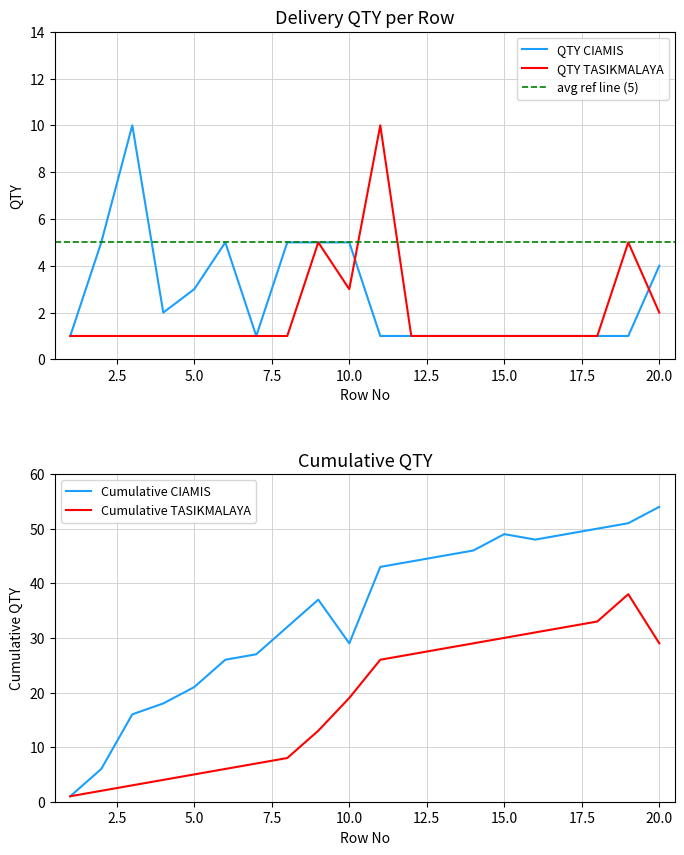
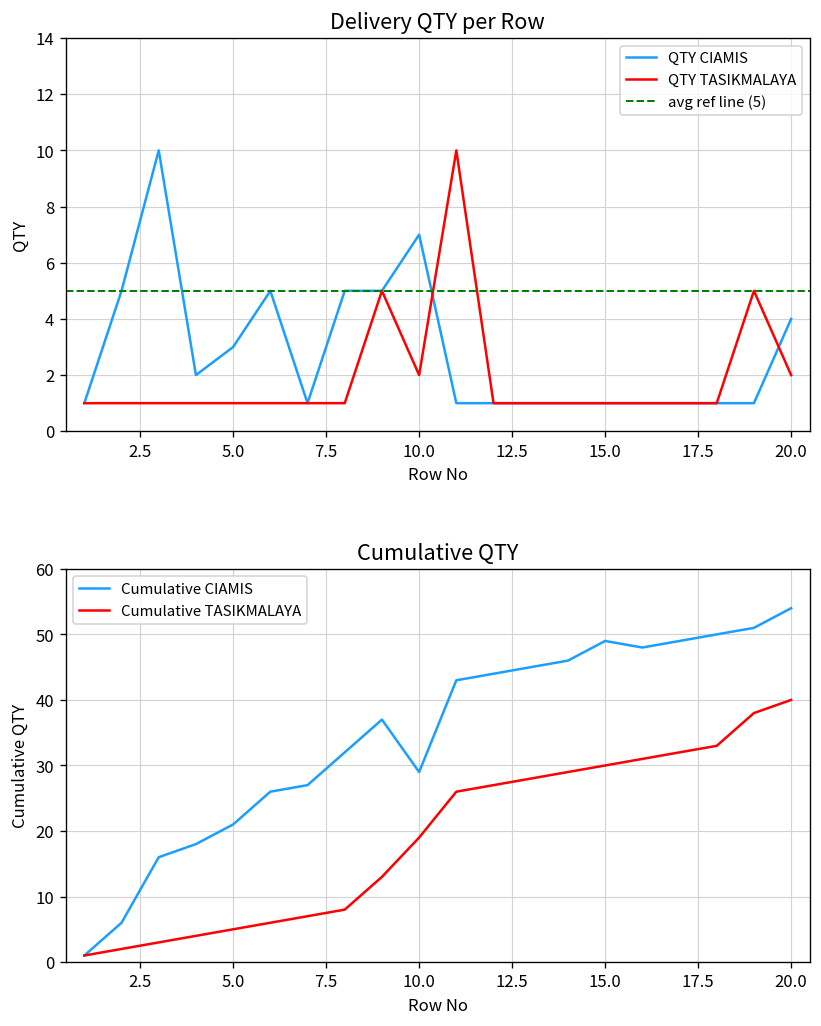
Delivery QTY per Row, QTY CIAMIS, 10.0: 5 -> 7
Delivery QTY per Row, QTY TASIKMALAYA, 10.0: 3 -> 2
Cumulative QTY, Cumulative TASIKMALAYA, 20.0: 29 -> 40
